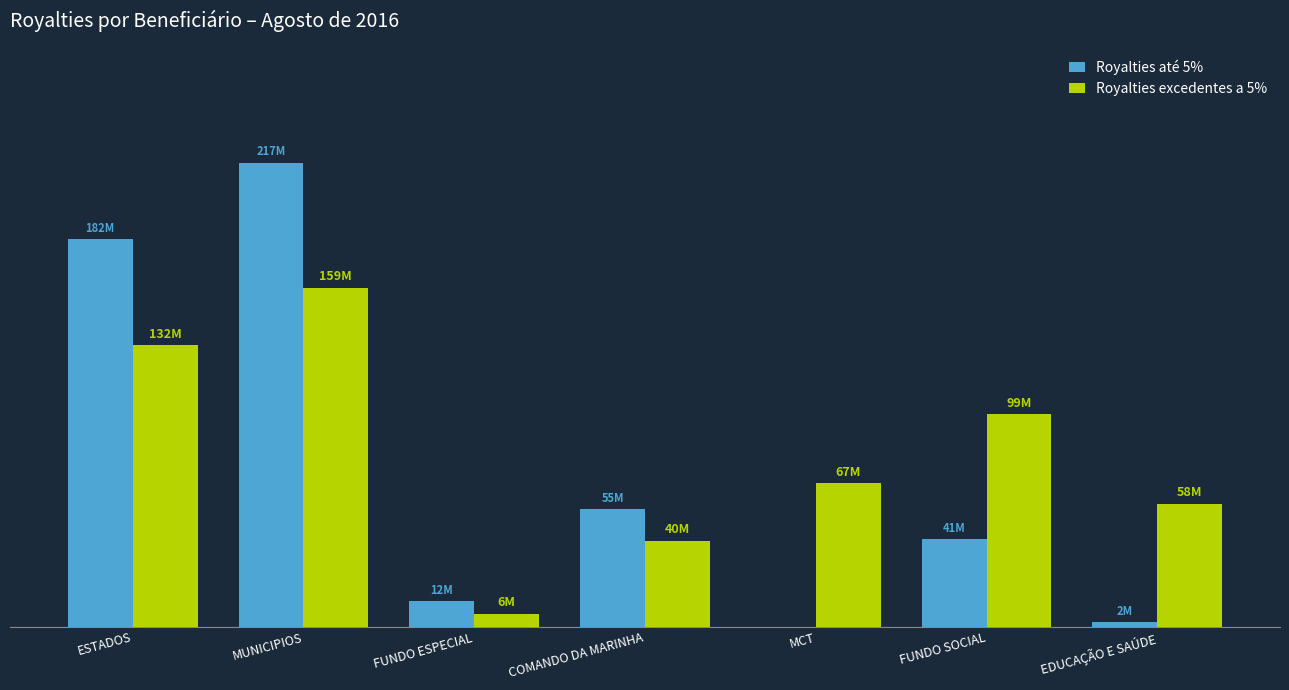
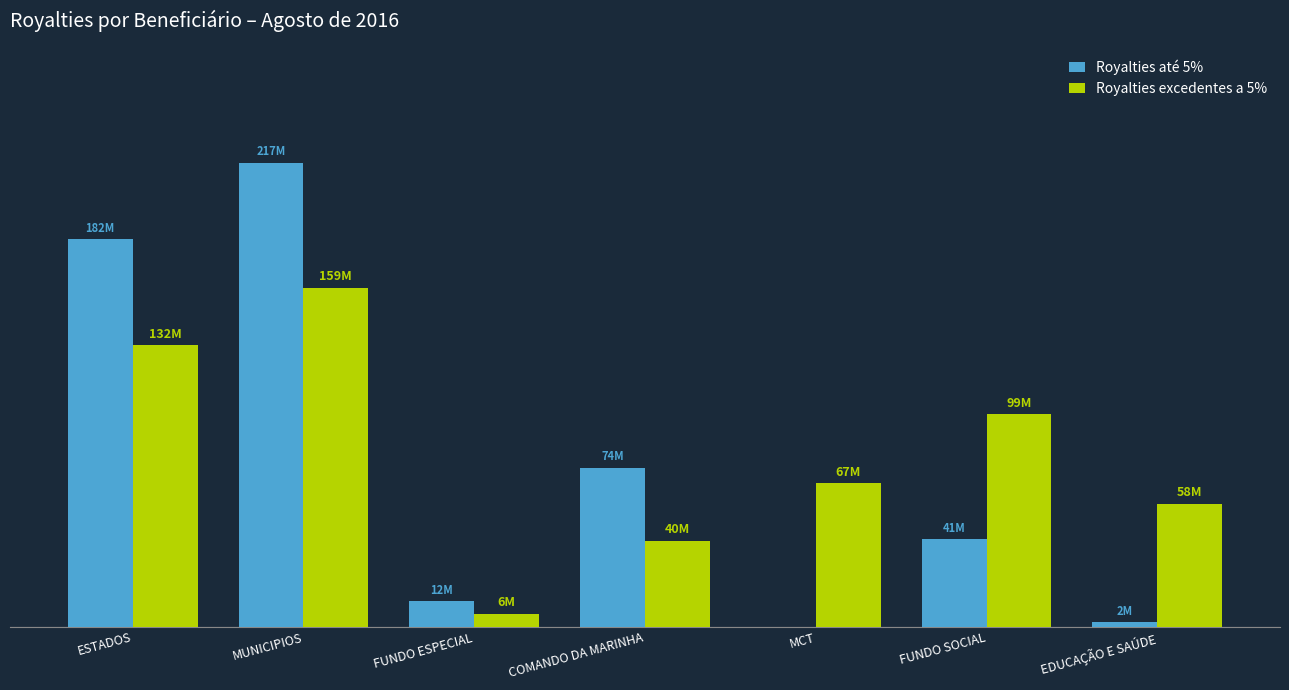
Royalties até 5%, COMANDO DA MARINHA: 55M -> 74M
